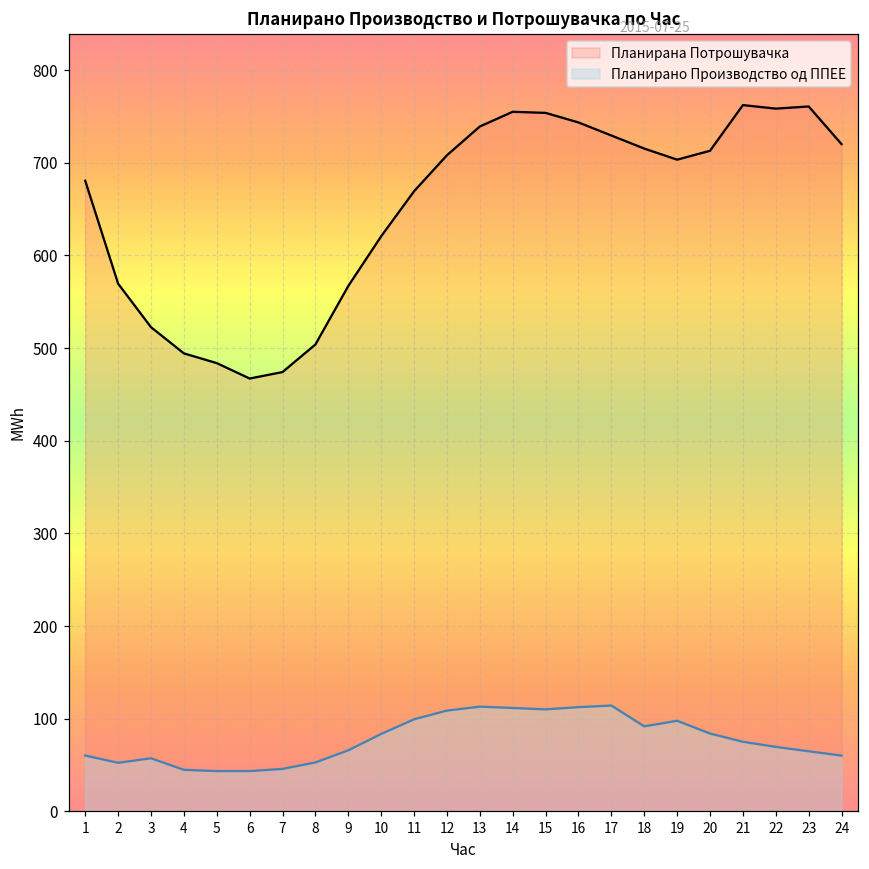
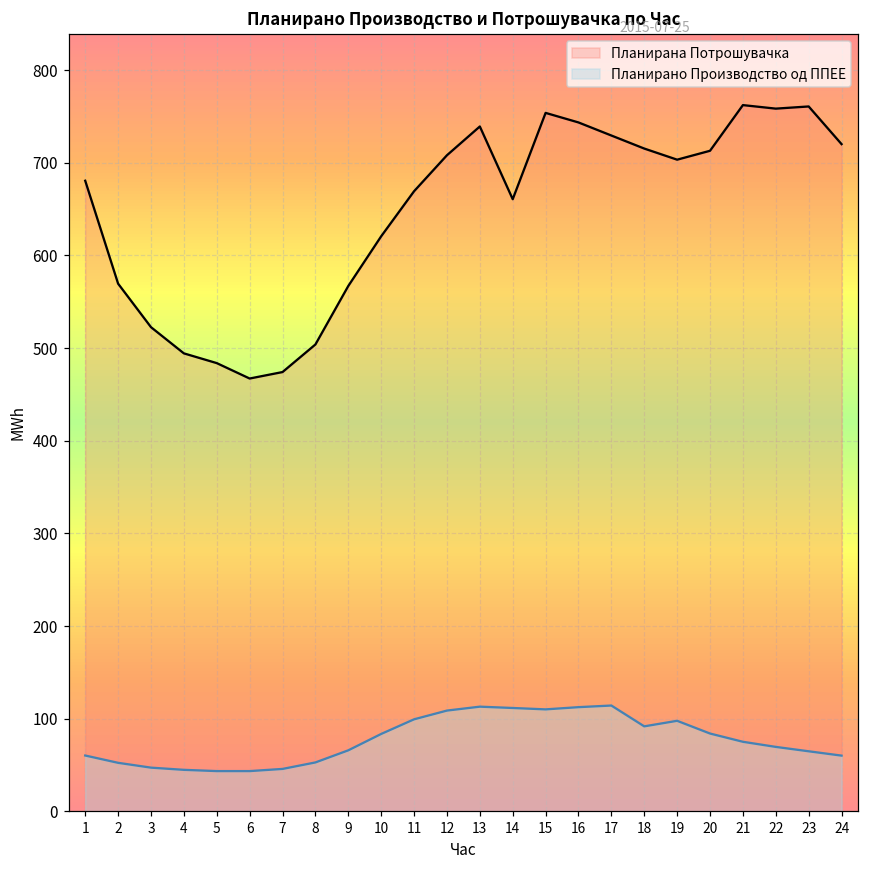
Планирано Производство од ППЕЕ, 3: 60 -> 50
Планирана Потрошувачка, 14: 750 -> 660
